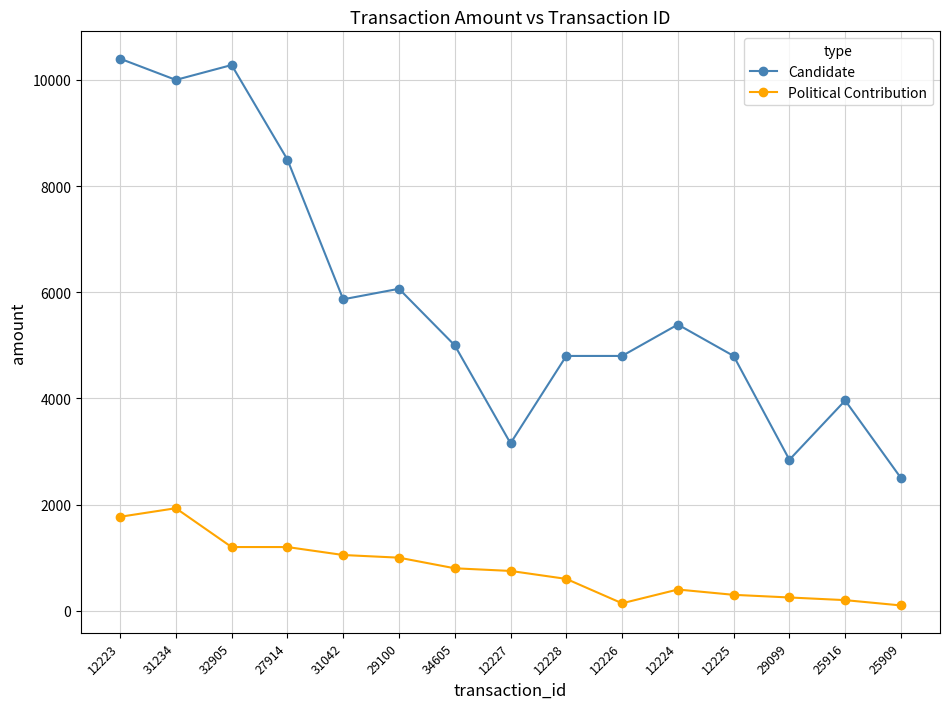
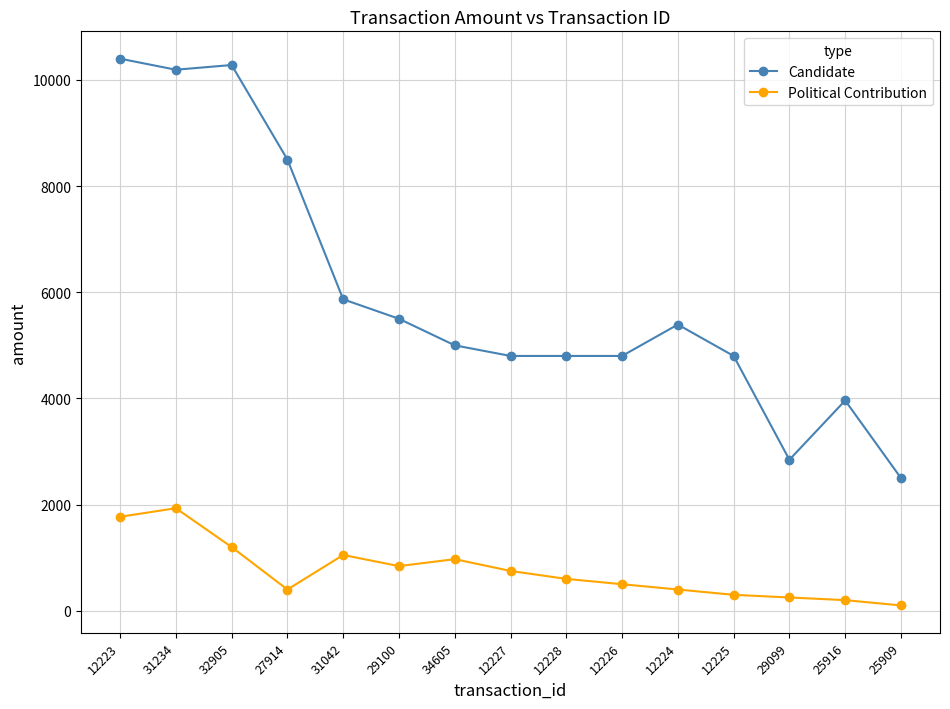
Candidate, 31234: 10000 -> 10200
Political Contribution, 27914: 1200 -> 400
Candidate, 29100: 6100 -> 5500
Political Contribution, 29100: 1000 -> 800
Political Contribution, 34605: 800 -> 1000
Candidate, 12227: 3200 -> 4800
Political Contribution, 12226: 100 -> 500
